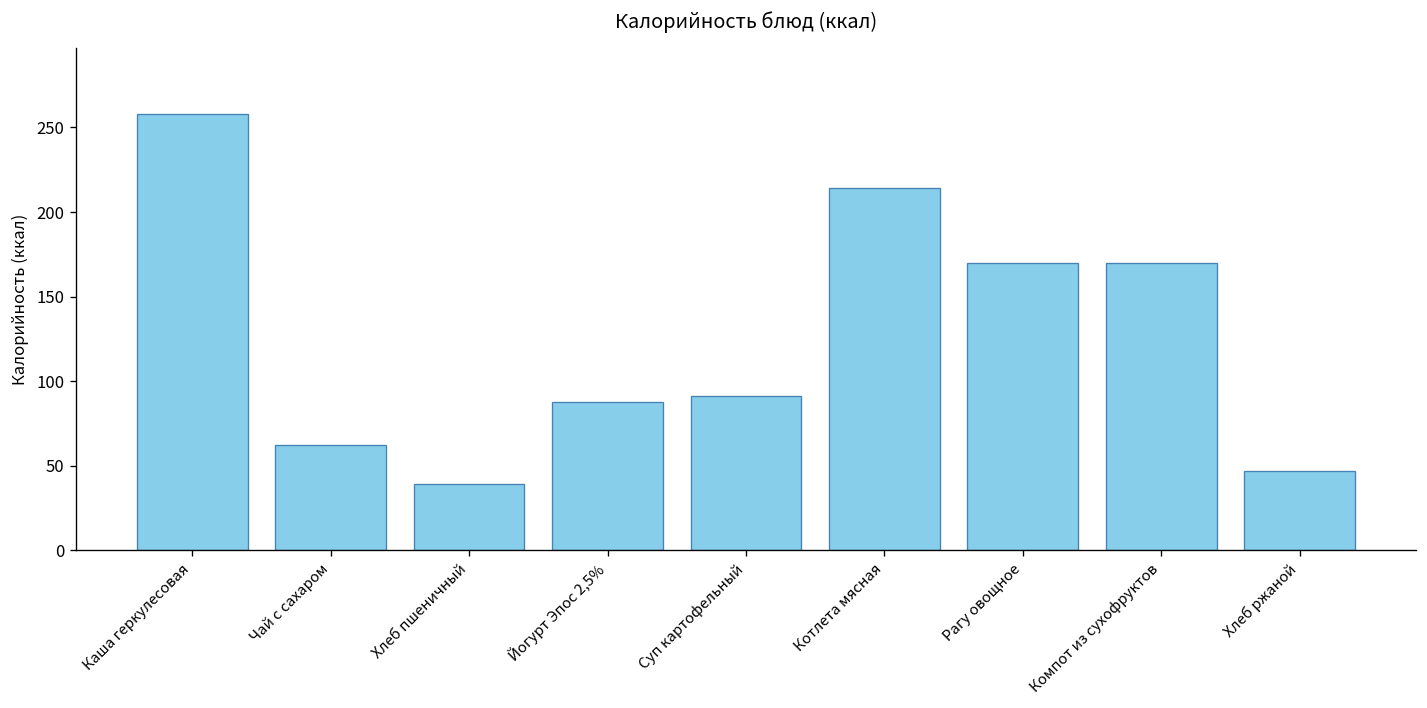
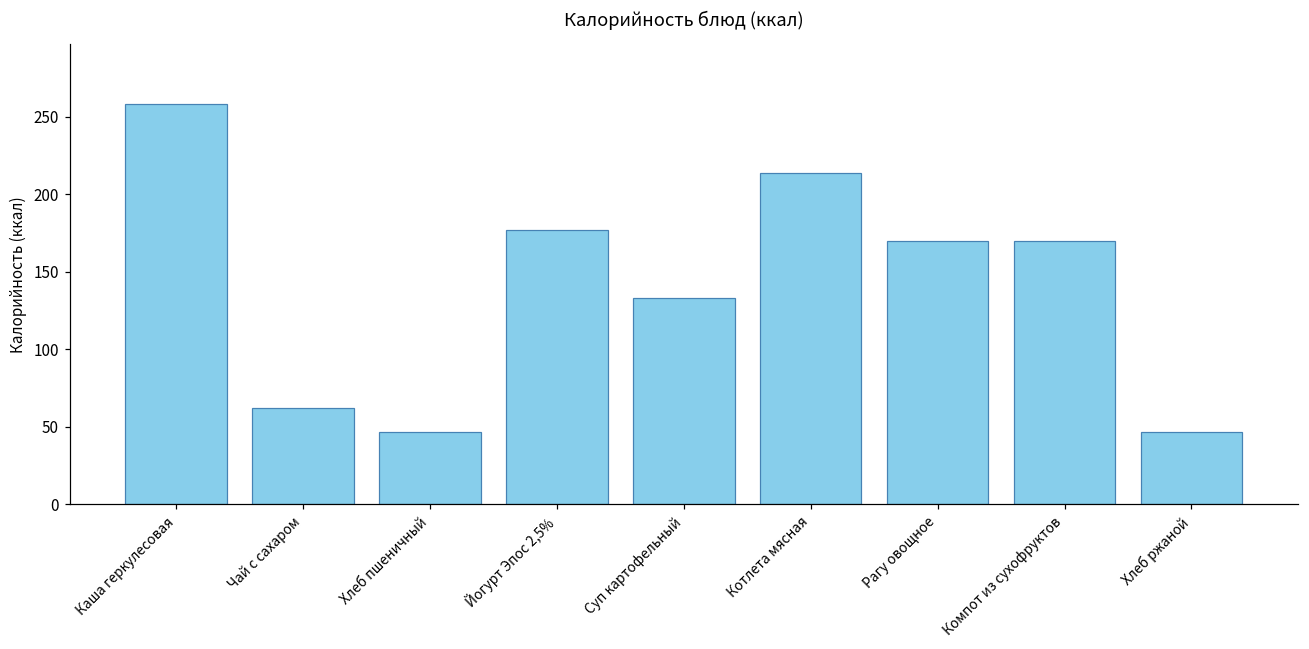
Хлеб пшеничный: 39 -> 47
Йогурт Эпос 2,5%: 88 -> 177
Суп картофельный: 91 -> 133
